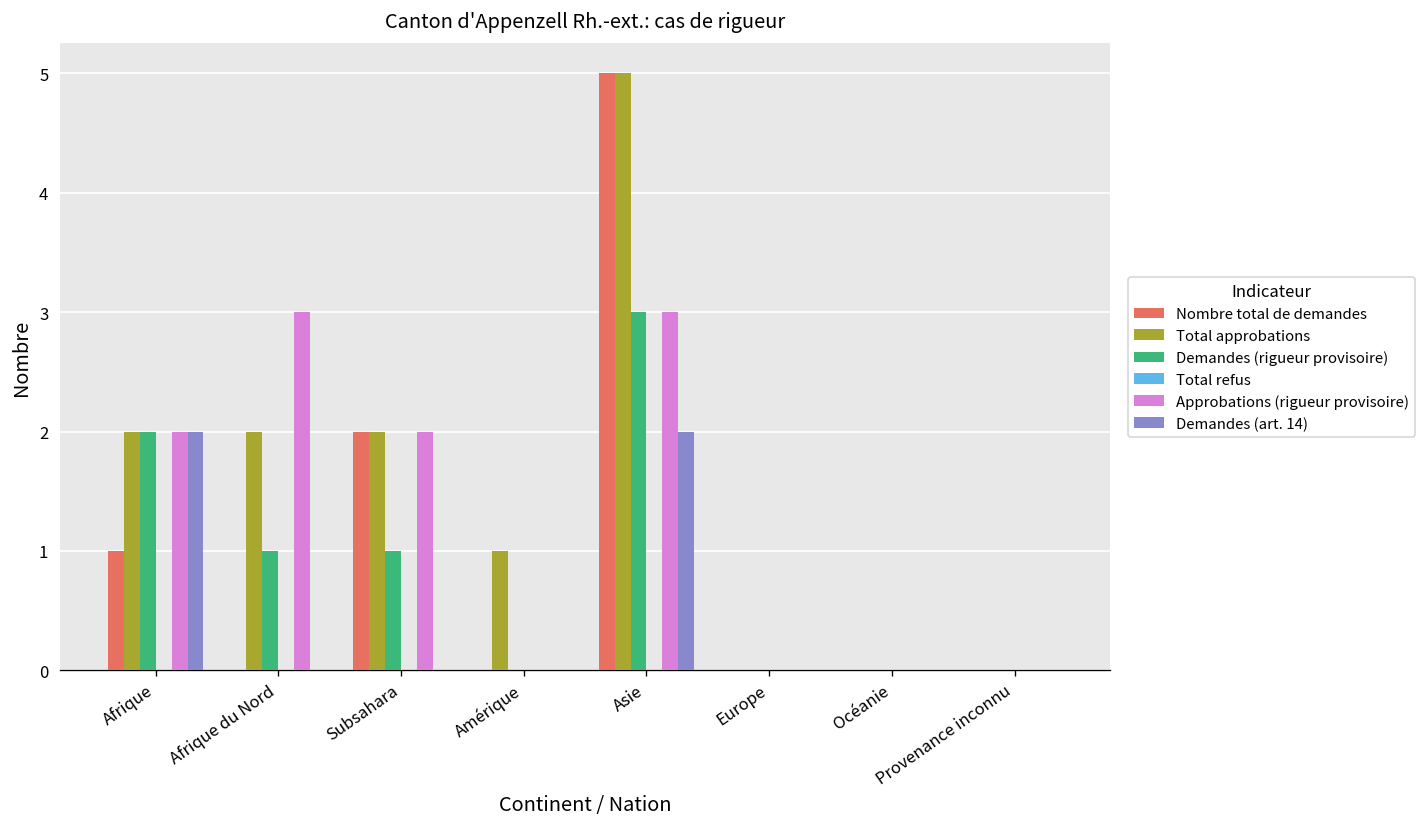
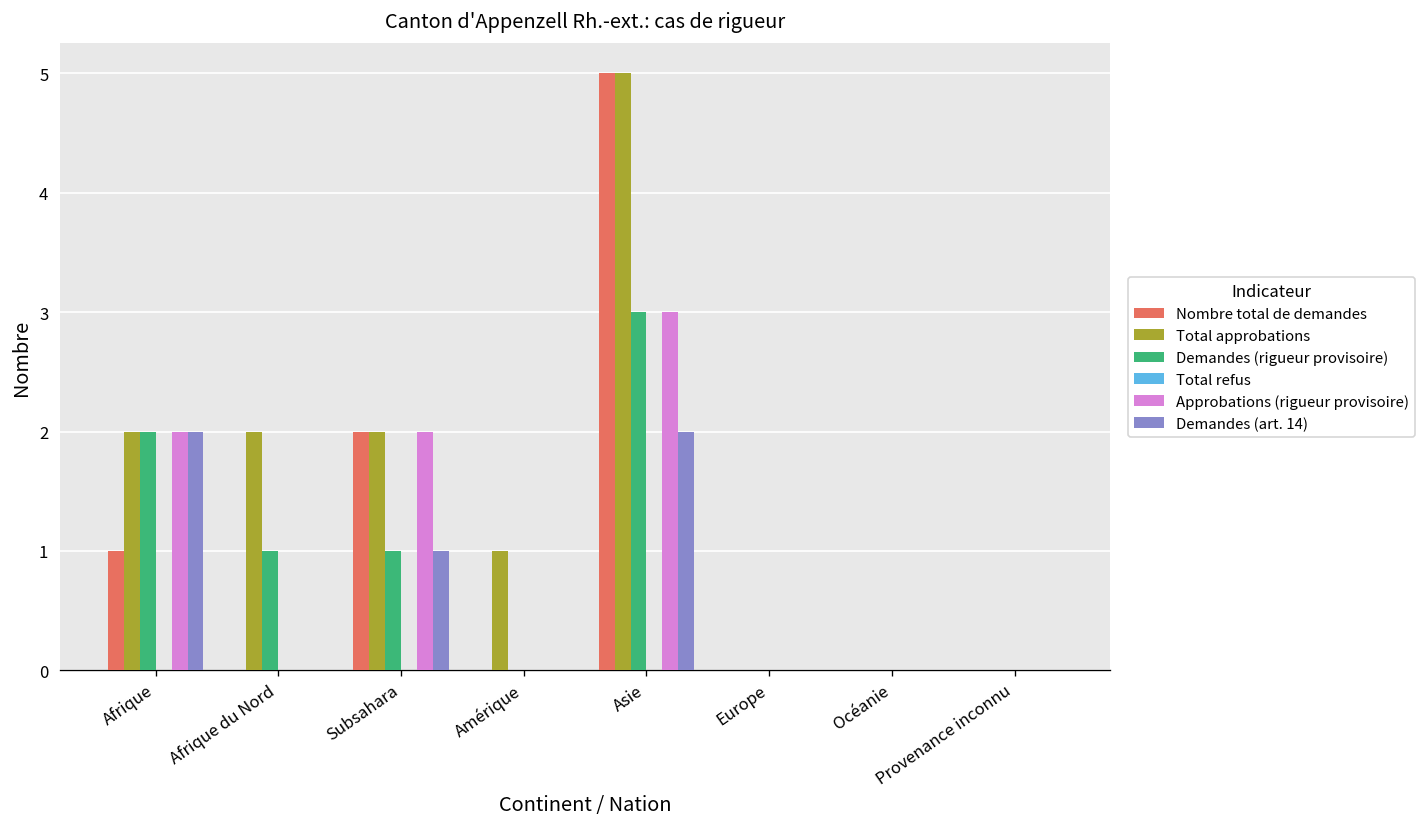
Approbations (rigueur provisoire), Afrique du Nord: 3 -> 0
Demandes (art. 14), Subsahara: 0 -> 1
